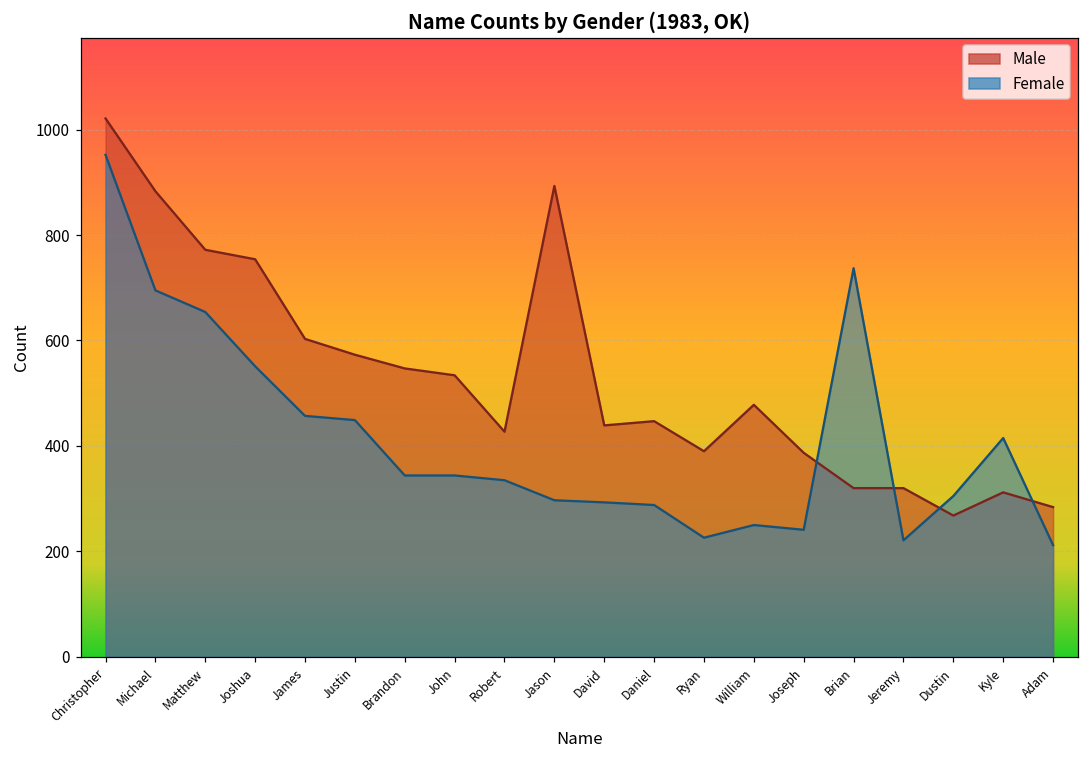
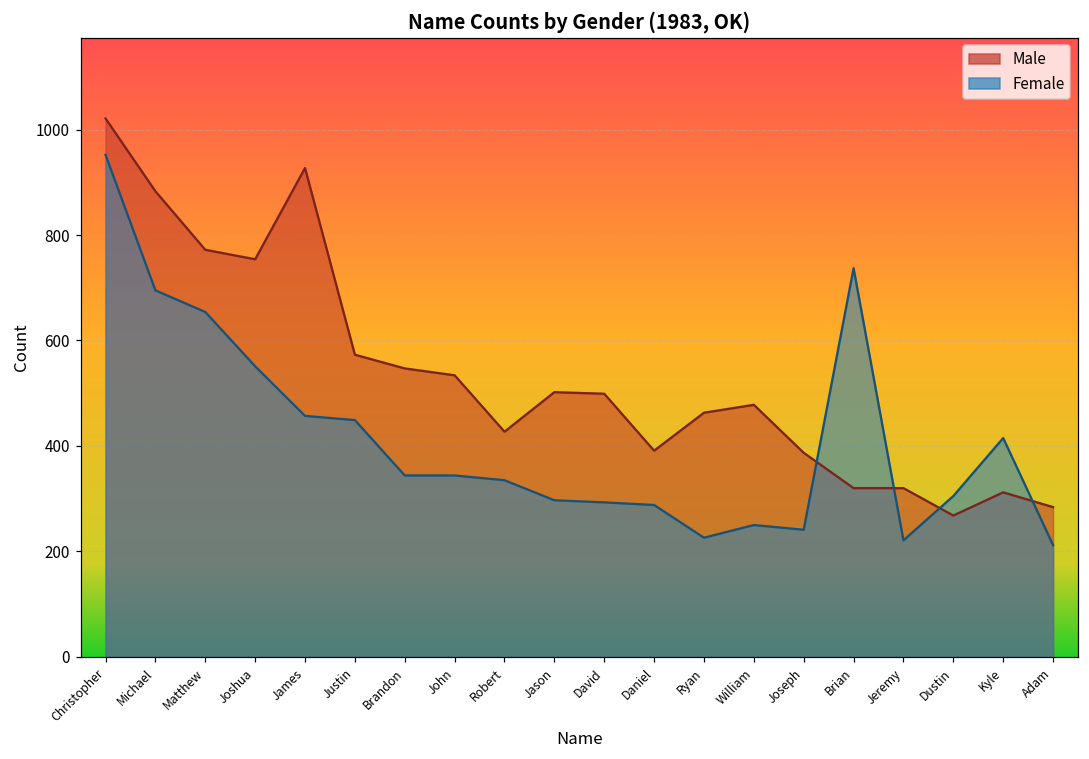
Male, James: 600 -> 930
Male, Jason: 890 -> 500
Male, David: 440 -> 500
Male, Daniel: 450 -> 390
Male, Ryan: 390 -> 460
